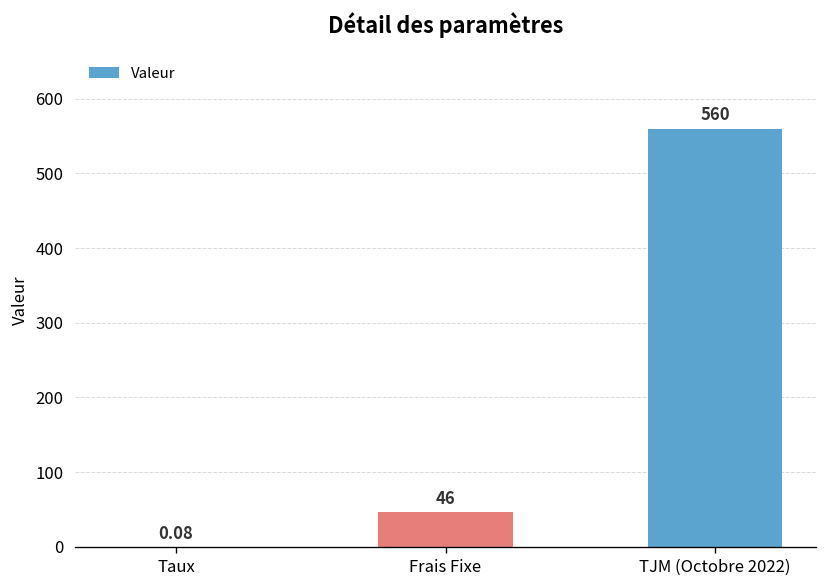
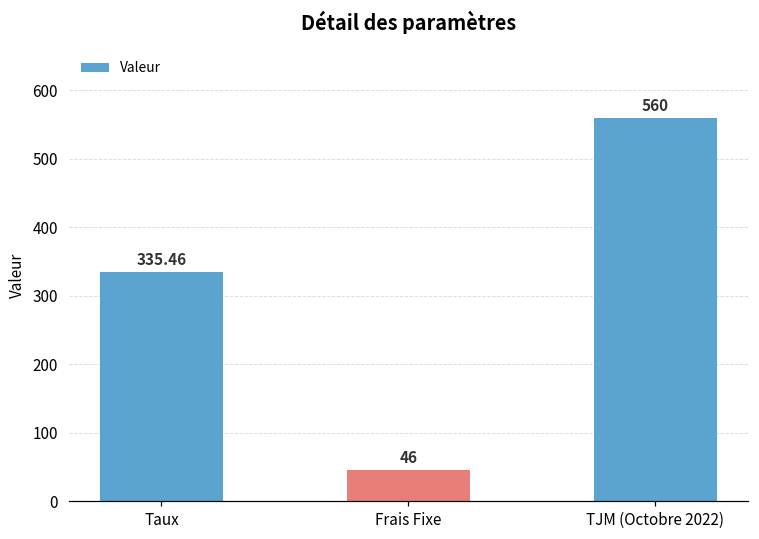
Taux: 0.08 -> 335.46
